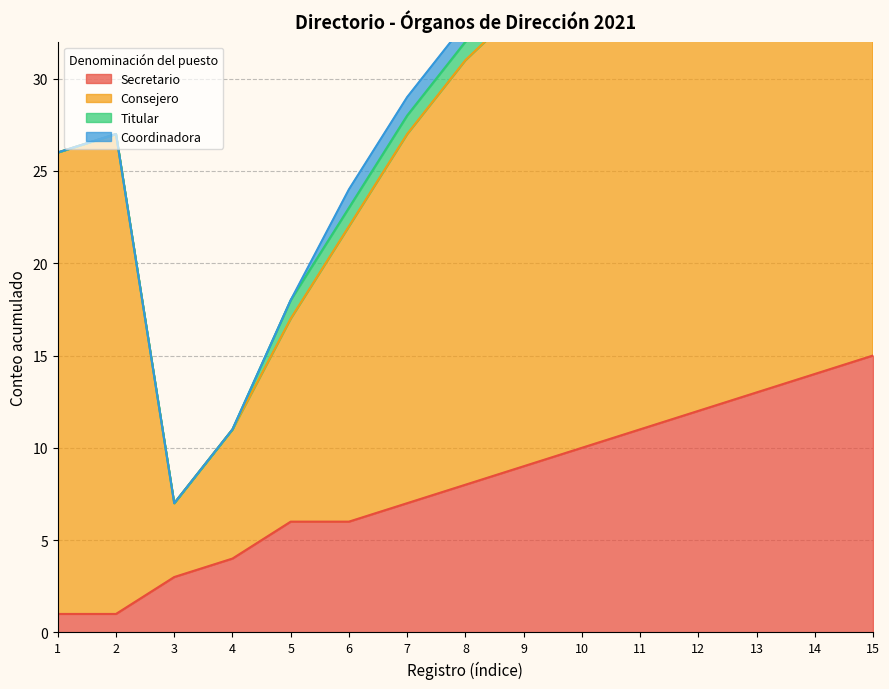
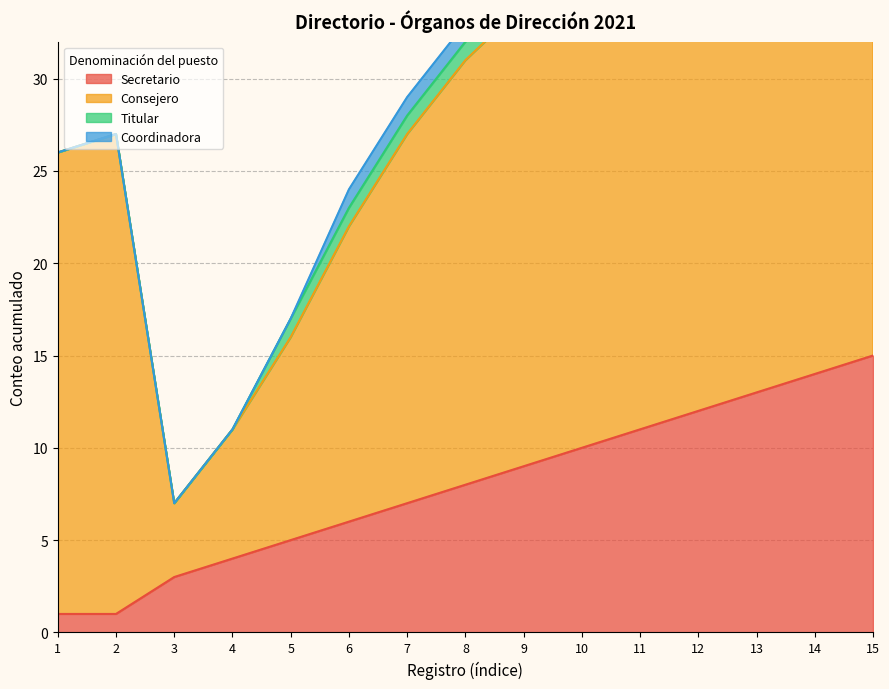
Secretario, 5: 6 -> 5
